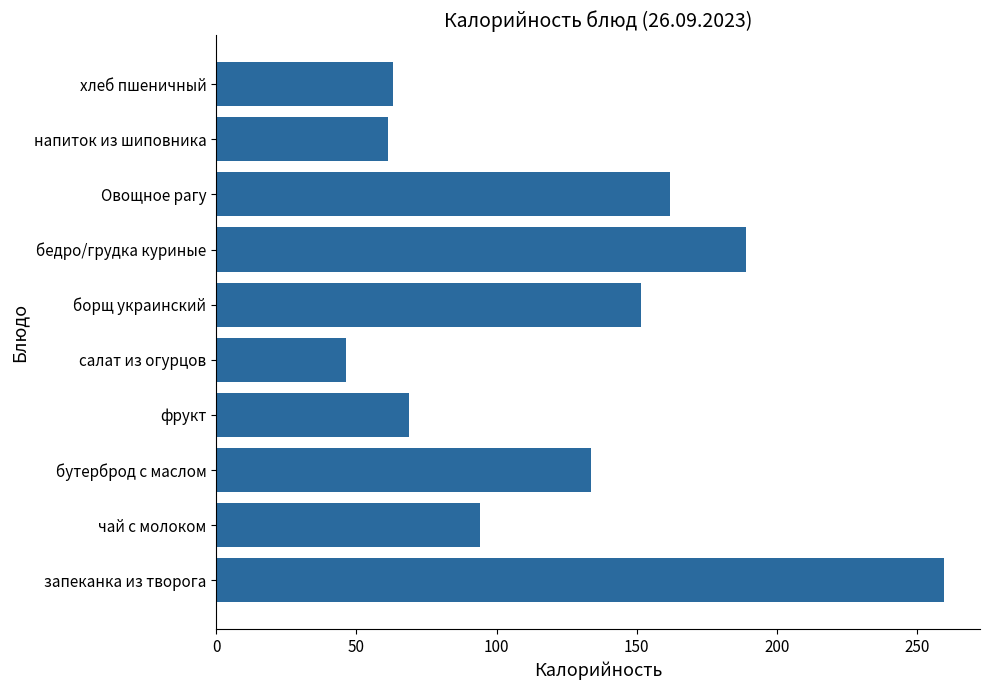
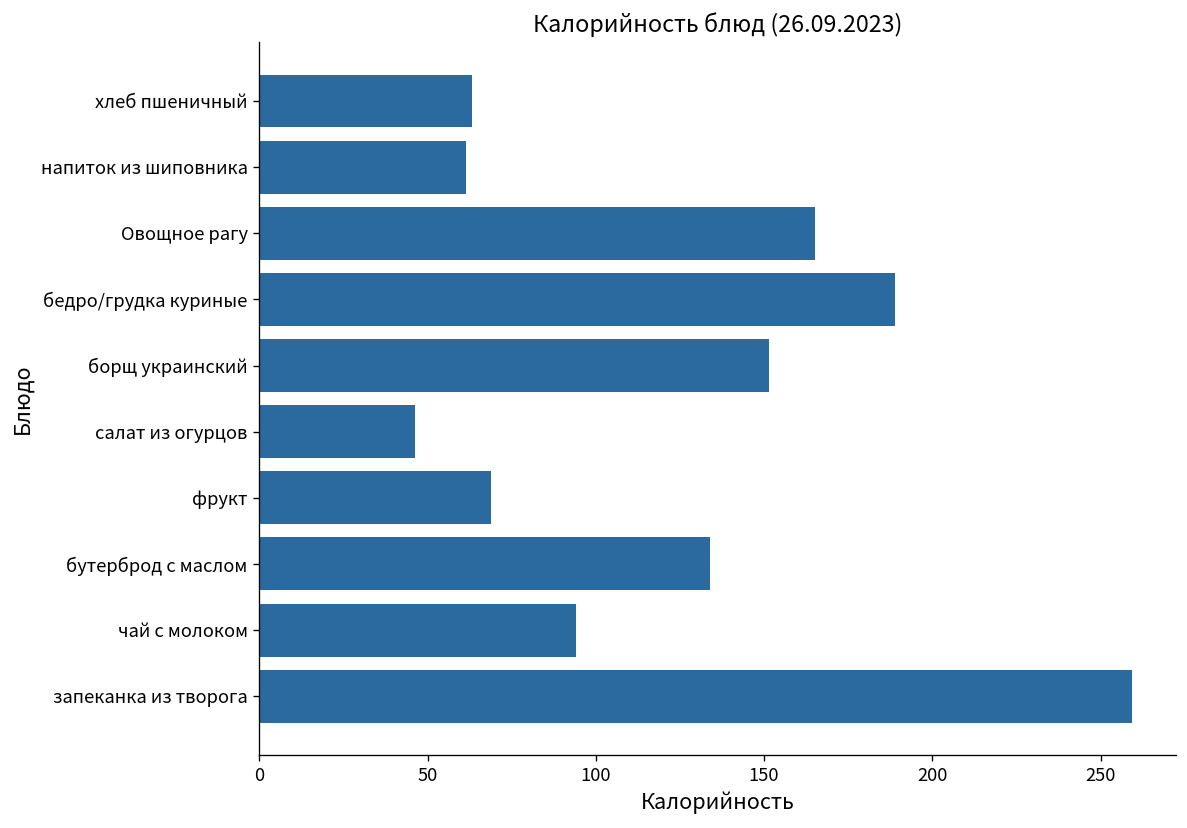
Овощное рагу: 162 -> 165
